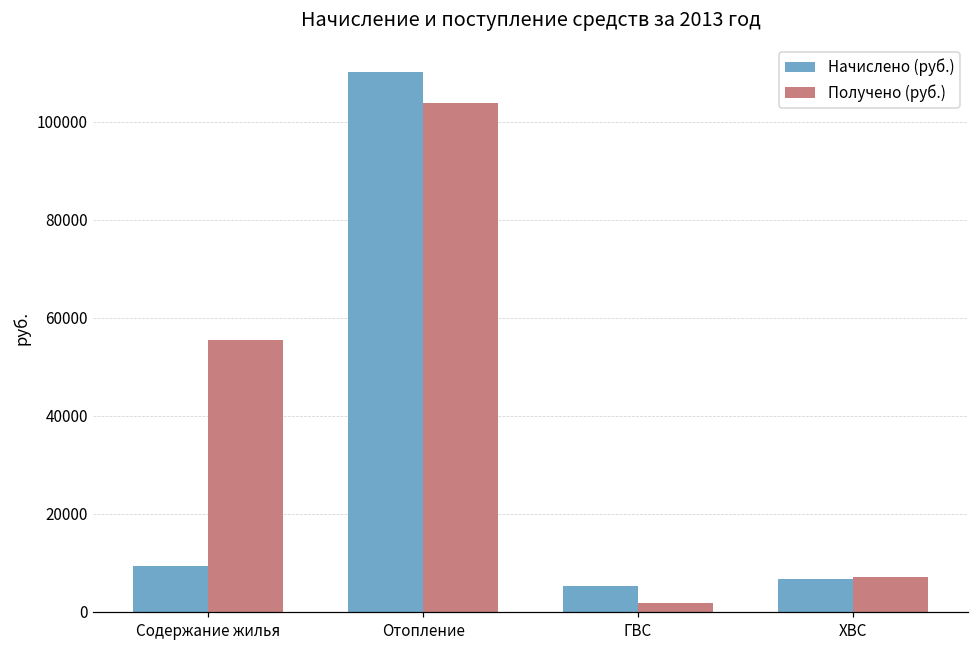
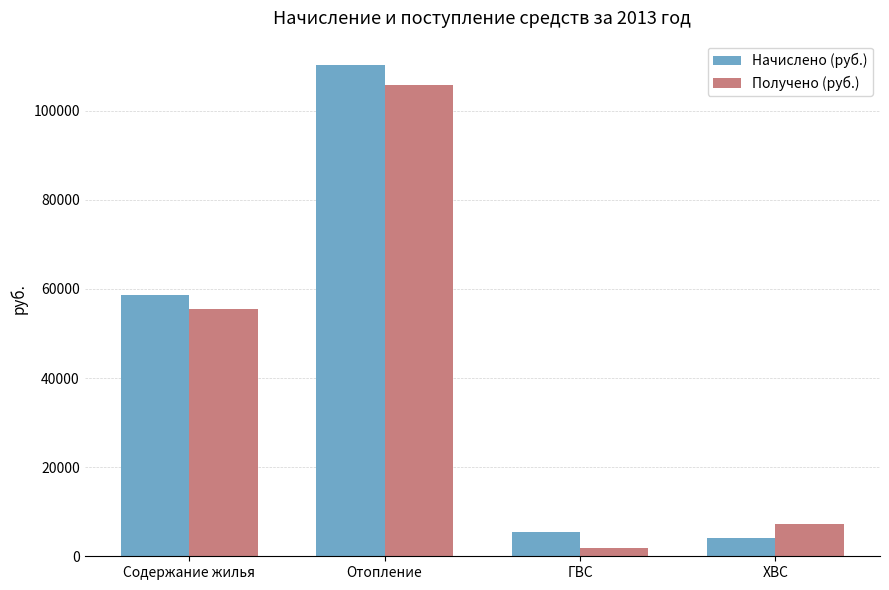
Начислено (руб.), Содержание жилья: 9000 -> 59000
Получено (руб.), Отопление: 104000 -> 106000
Начислено (руб.), ХВС: 7000 -> 4000
